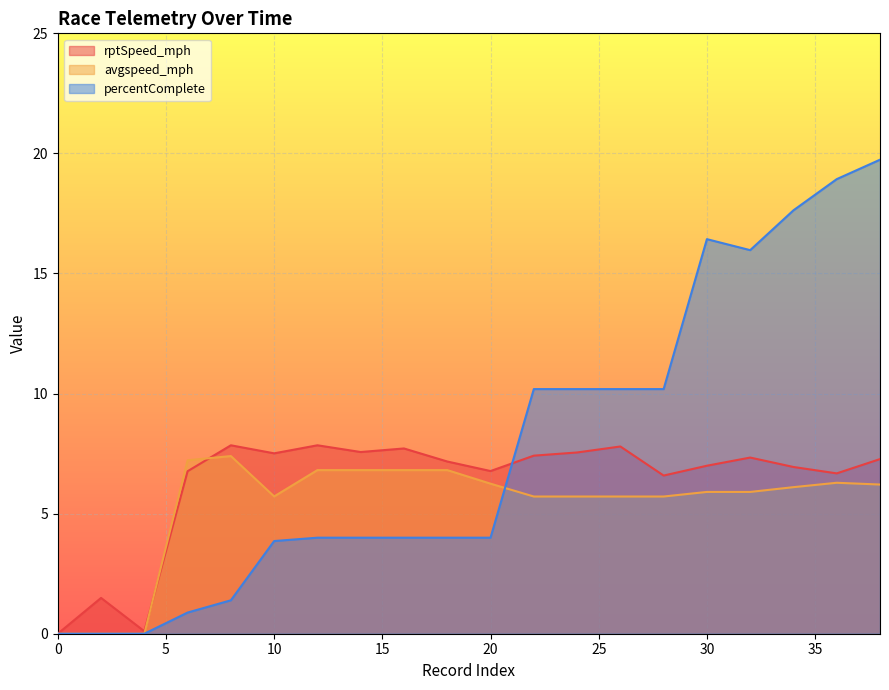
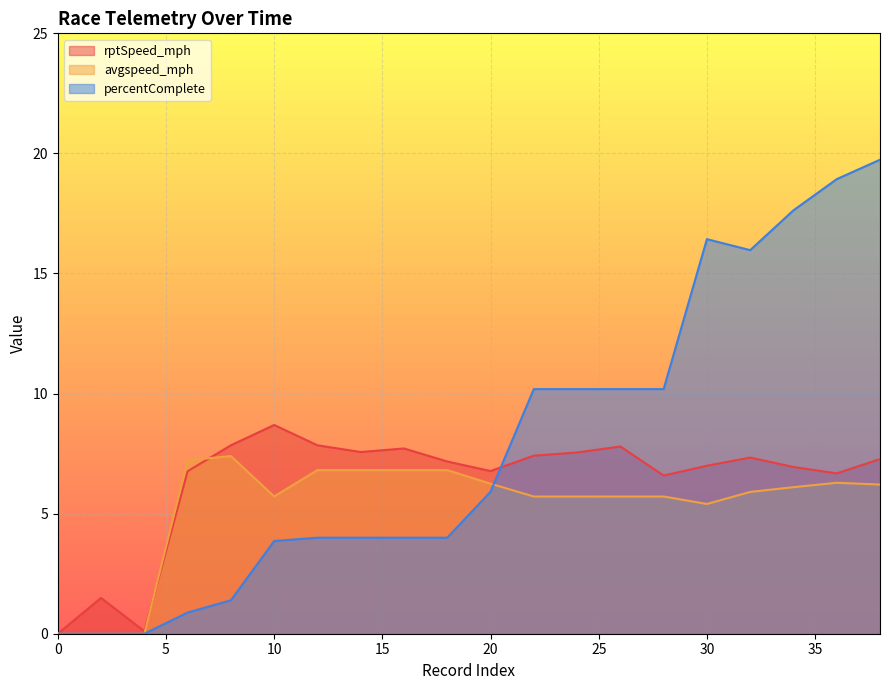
rptSpeed_mph, 10: 7.5 -> 8.7
percentComplete, 20: 4.0 -> 5.9
avgspeed_mph, 30: 5.9 -> 5.4
